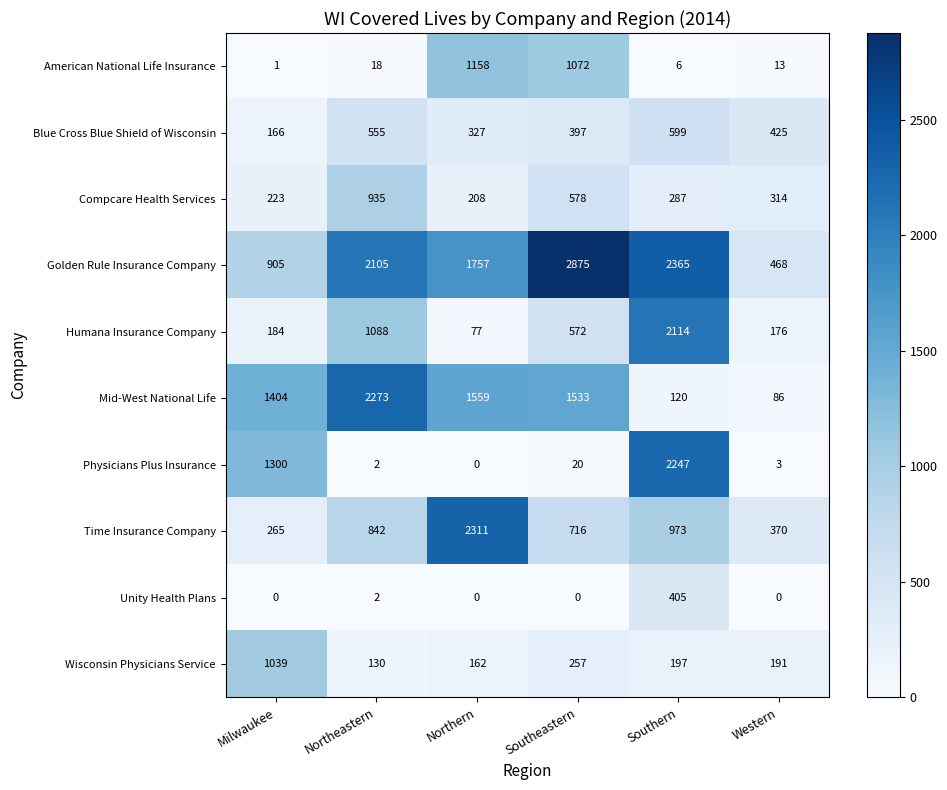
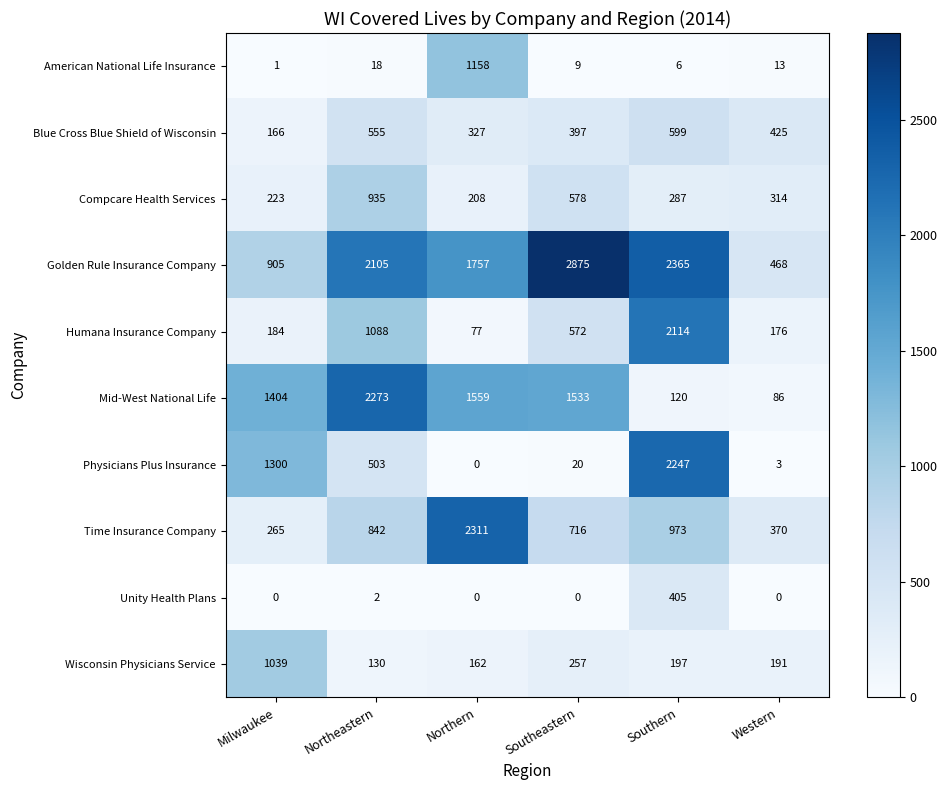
American National Life Insurance, Southeastern: 1072 -> 9
Physicians Plus Insurance, Northeastern: 2 -> 503
